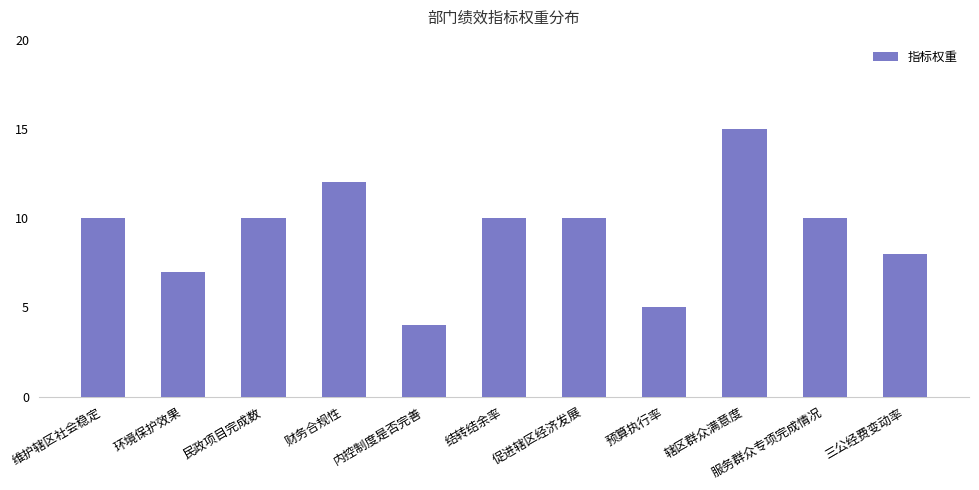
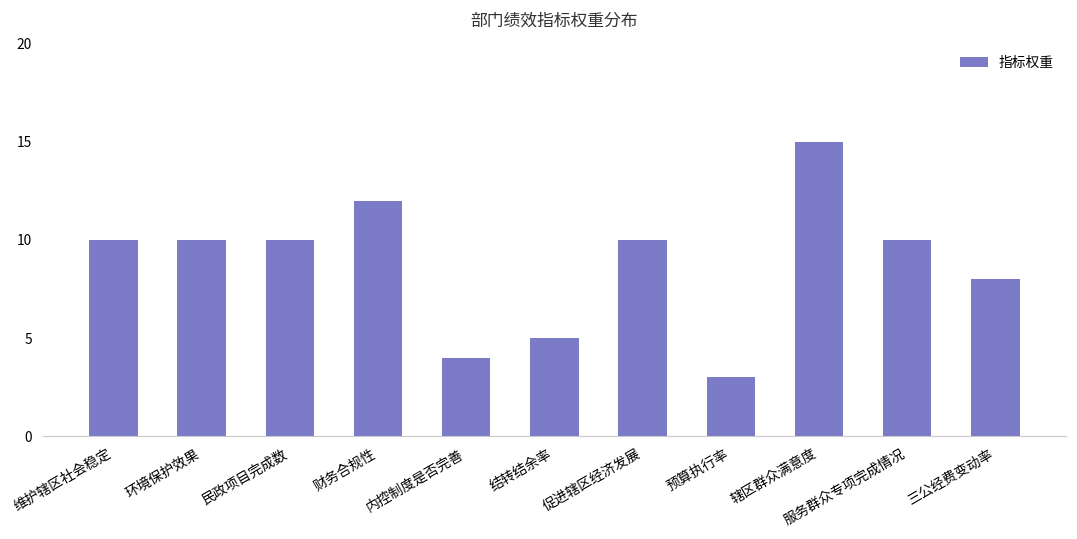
环境保护效果: 7 -> 10
结转结余率: 10 -> 5
预算执行率: 5 -> 3
